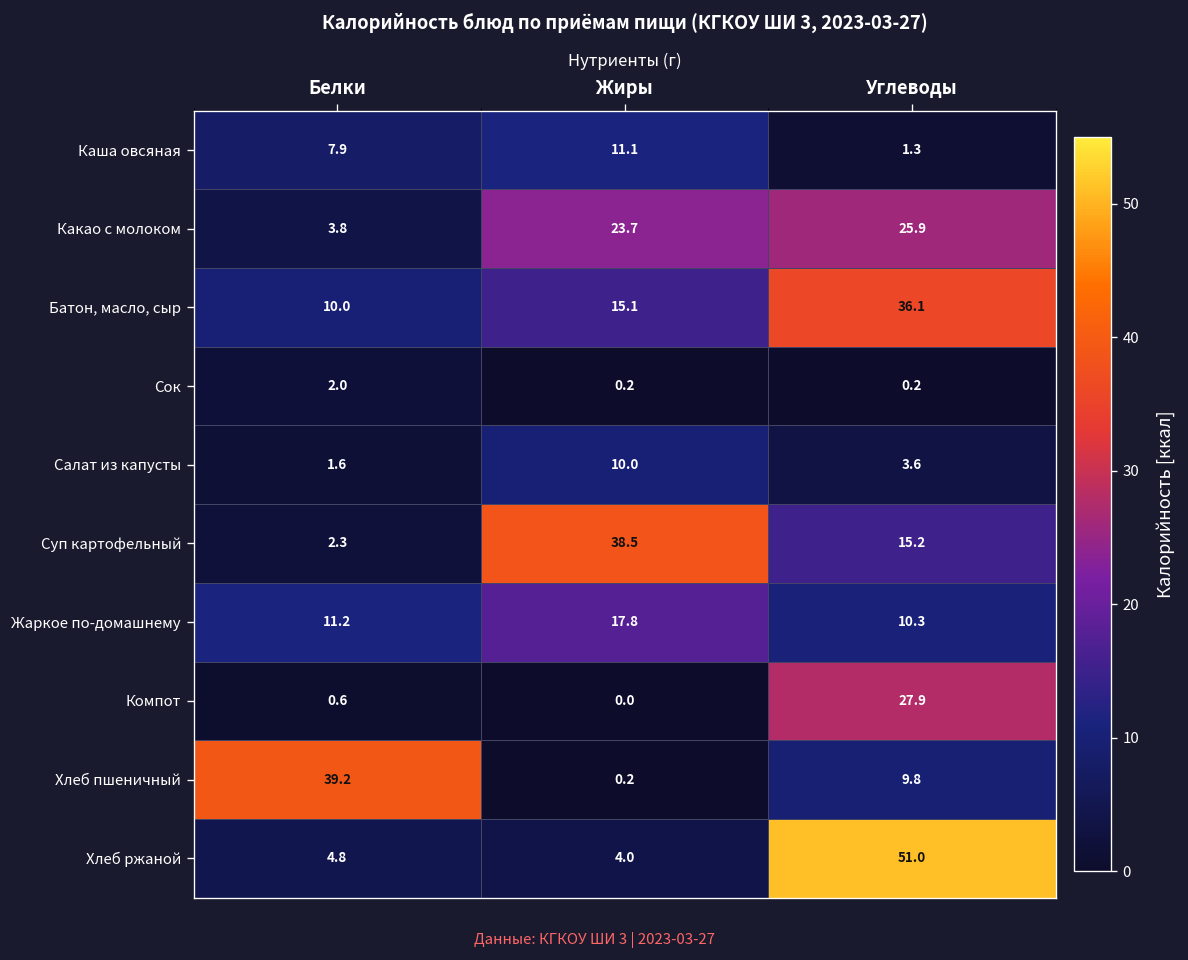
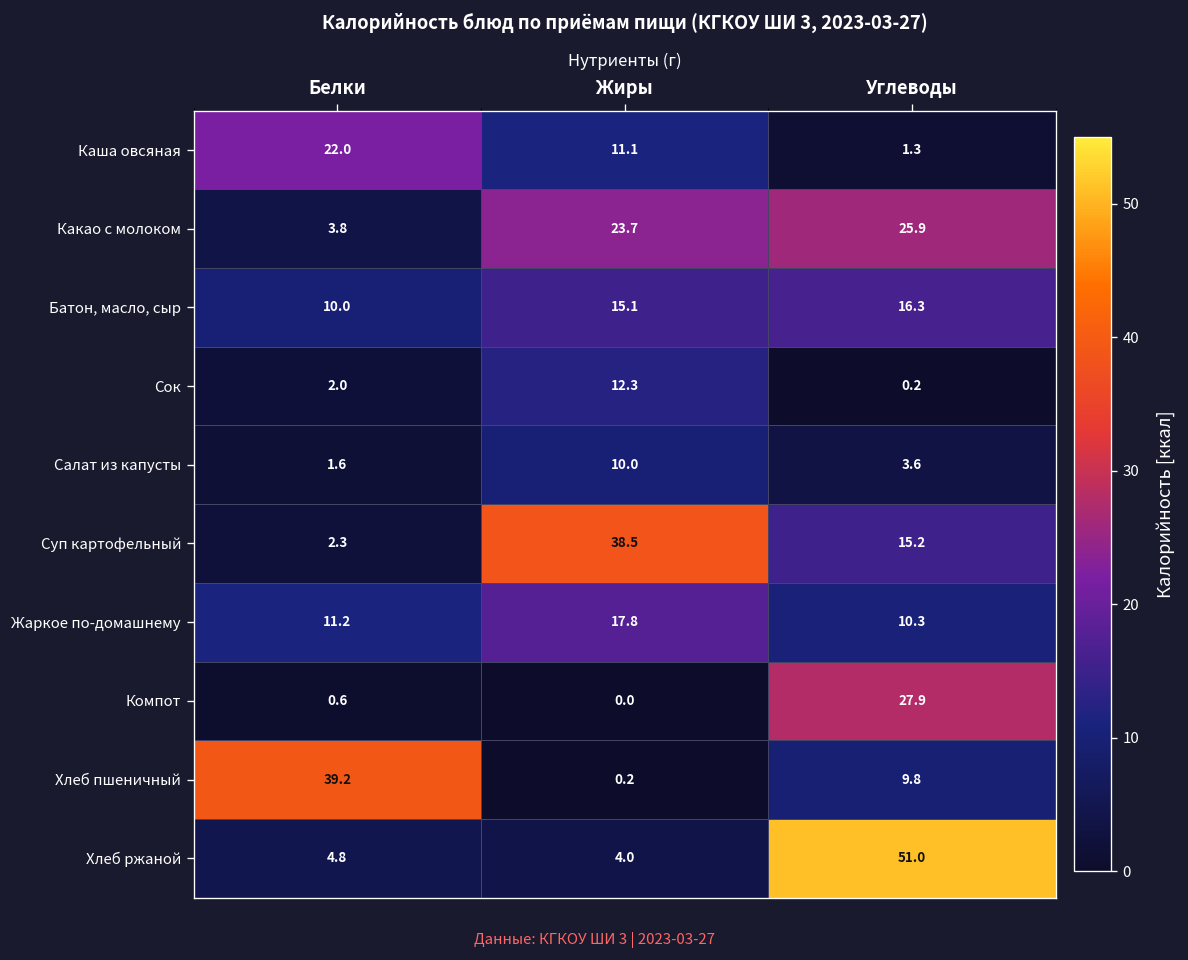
Каша овсяная, Белки: 7.9 -> 22.0
Батон, масло, сыр, Углеводы: 36.1 -> 16.3
Сок, Жиры: 0.2 -> 12.3
